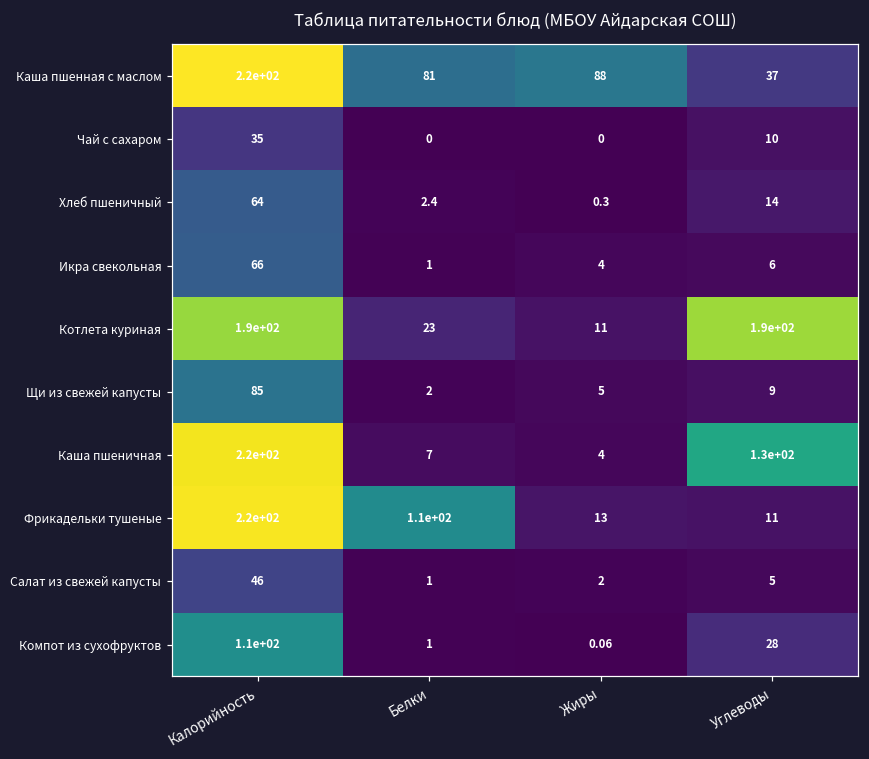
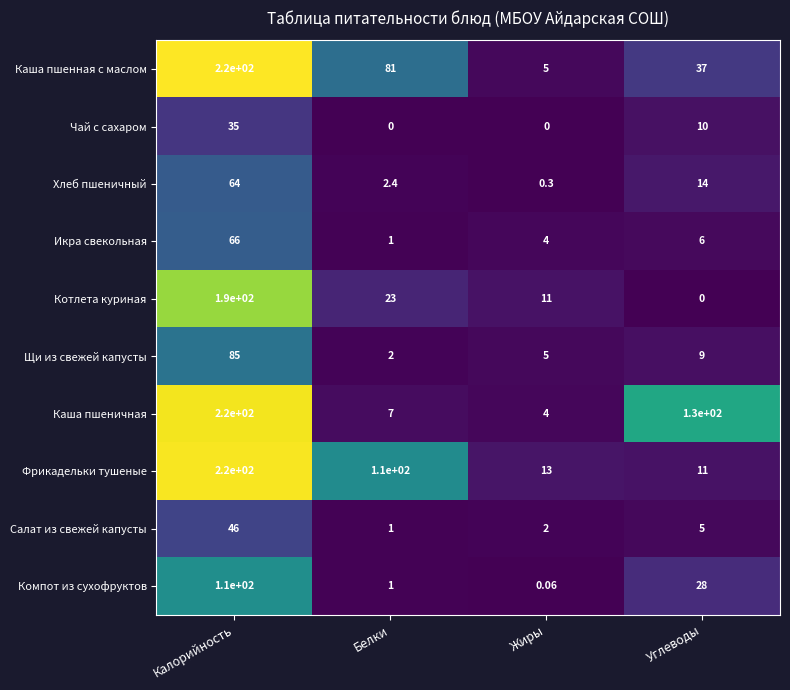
Каша пшенная с маслом, Жиры: 88 -> 5
Котлета куриная, Углеводы: 1.9e+02 -> 0
